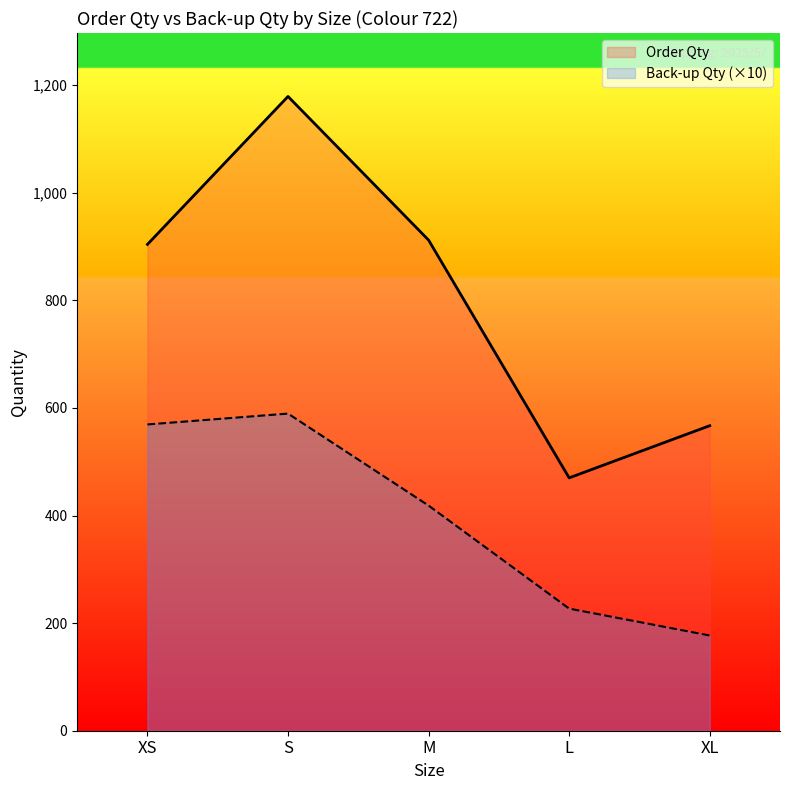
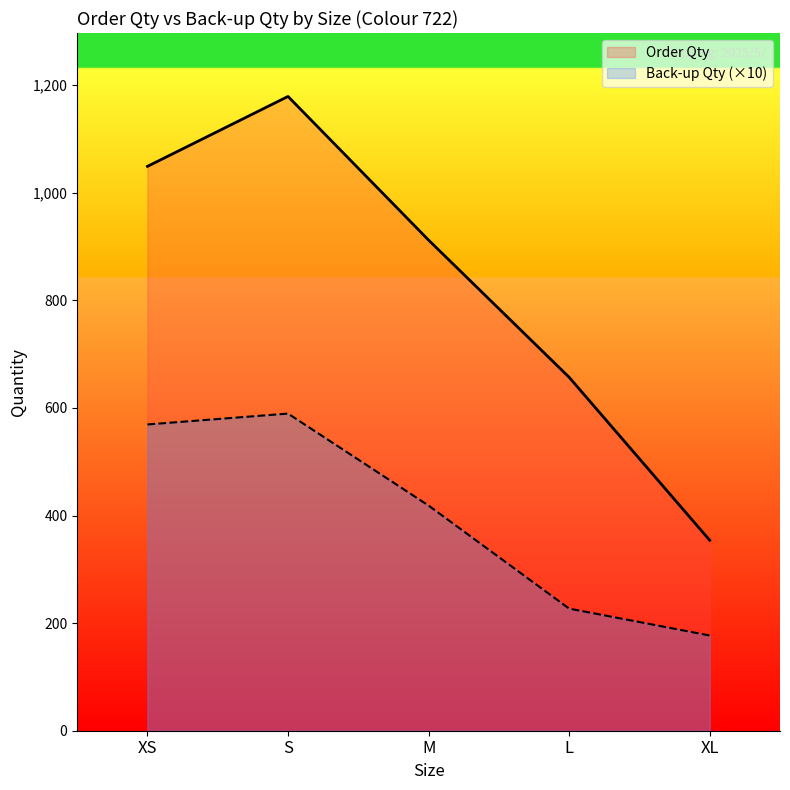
Order Qty, XS: 900 -> 1,050
Order Qty, L: 470 -> 660
Order Qty, XL: 570 -> 350
